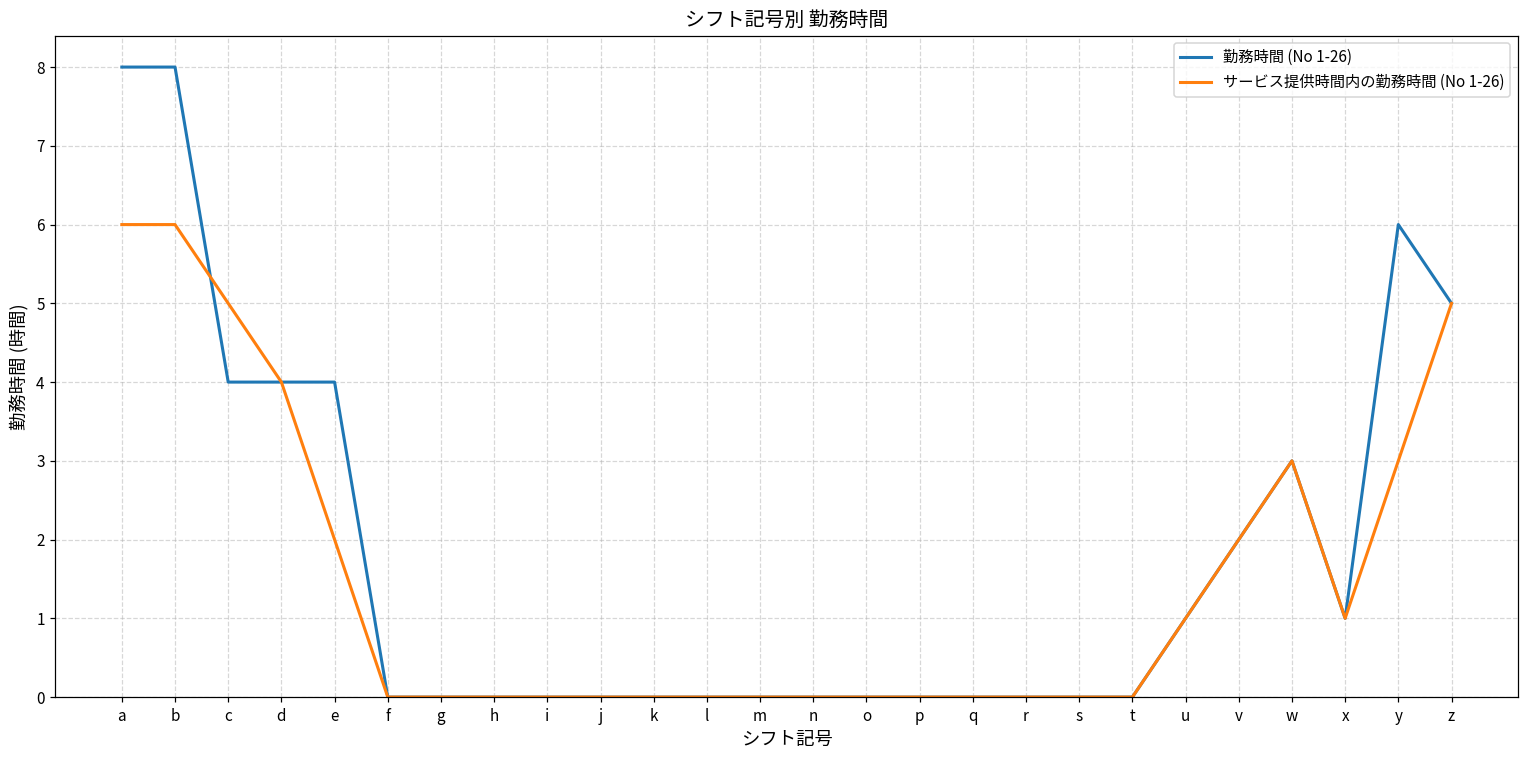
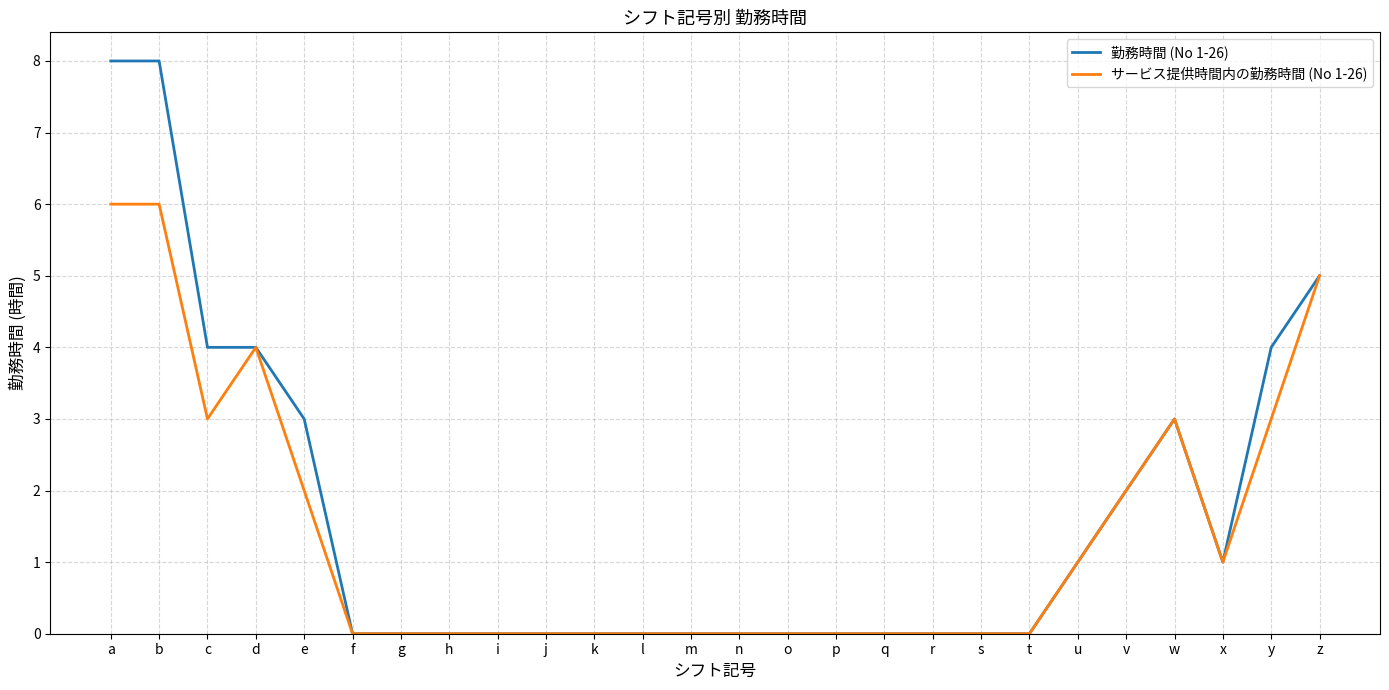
サービス提供時間内の勤務時間 (No 1-26), c: 5 -> 3
勤務時間 (No 1-26), e: 4 -> 3
勤務時間 (No 1-26), y: 6 -> 4
